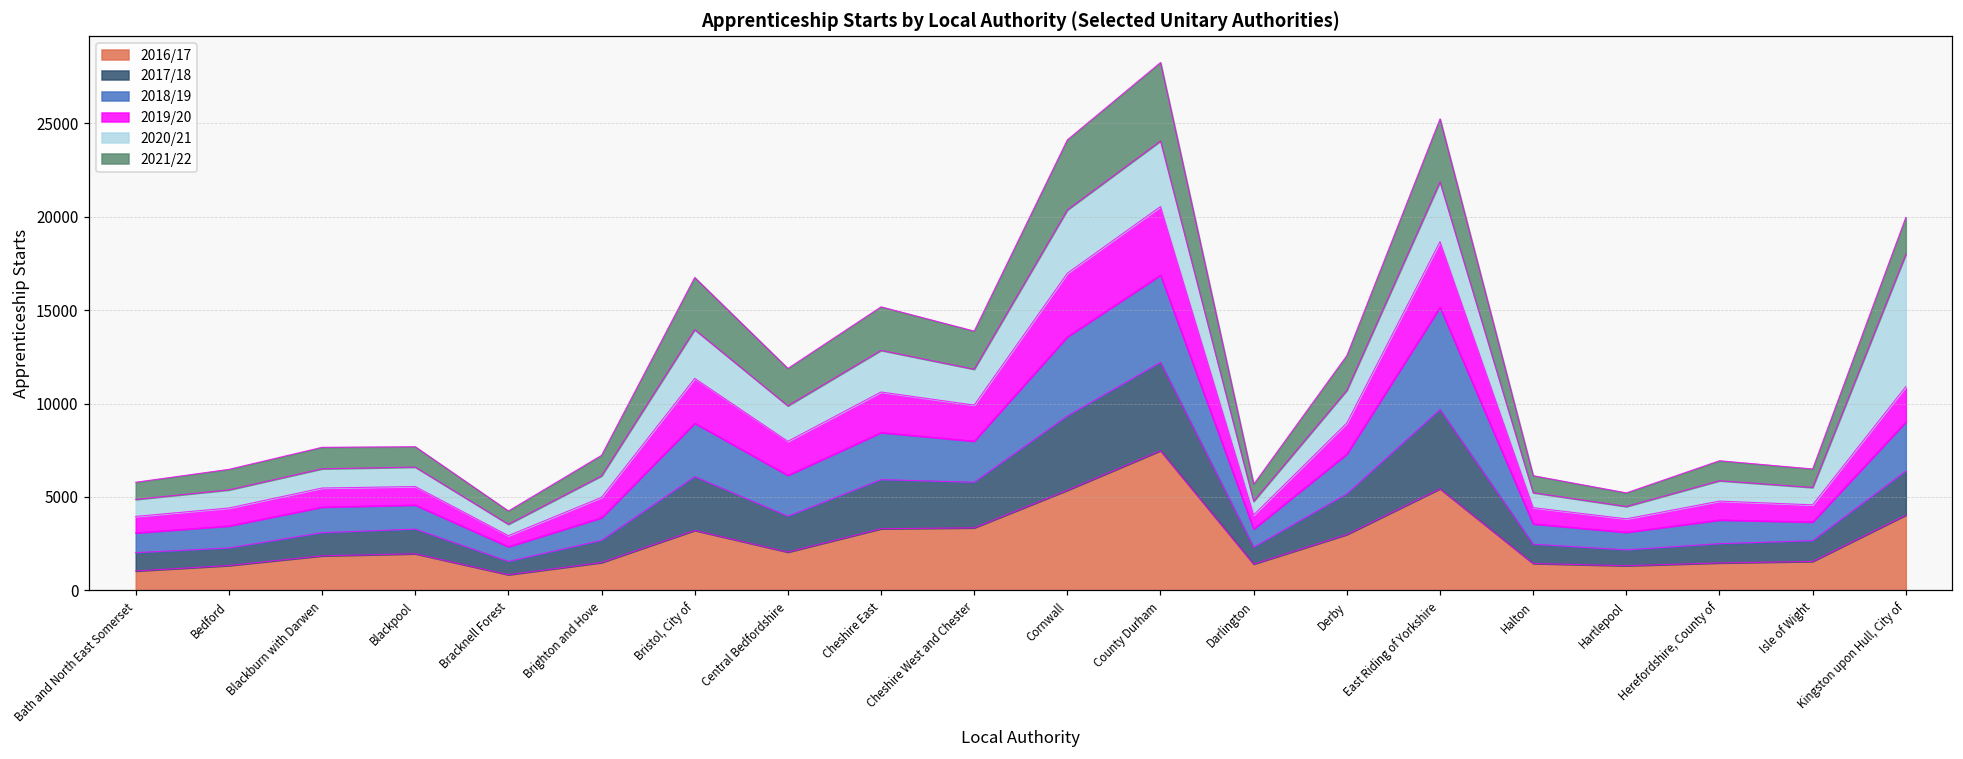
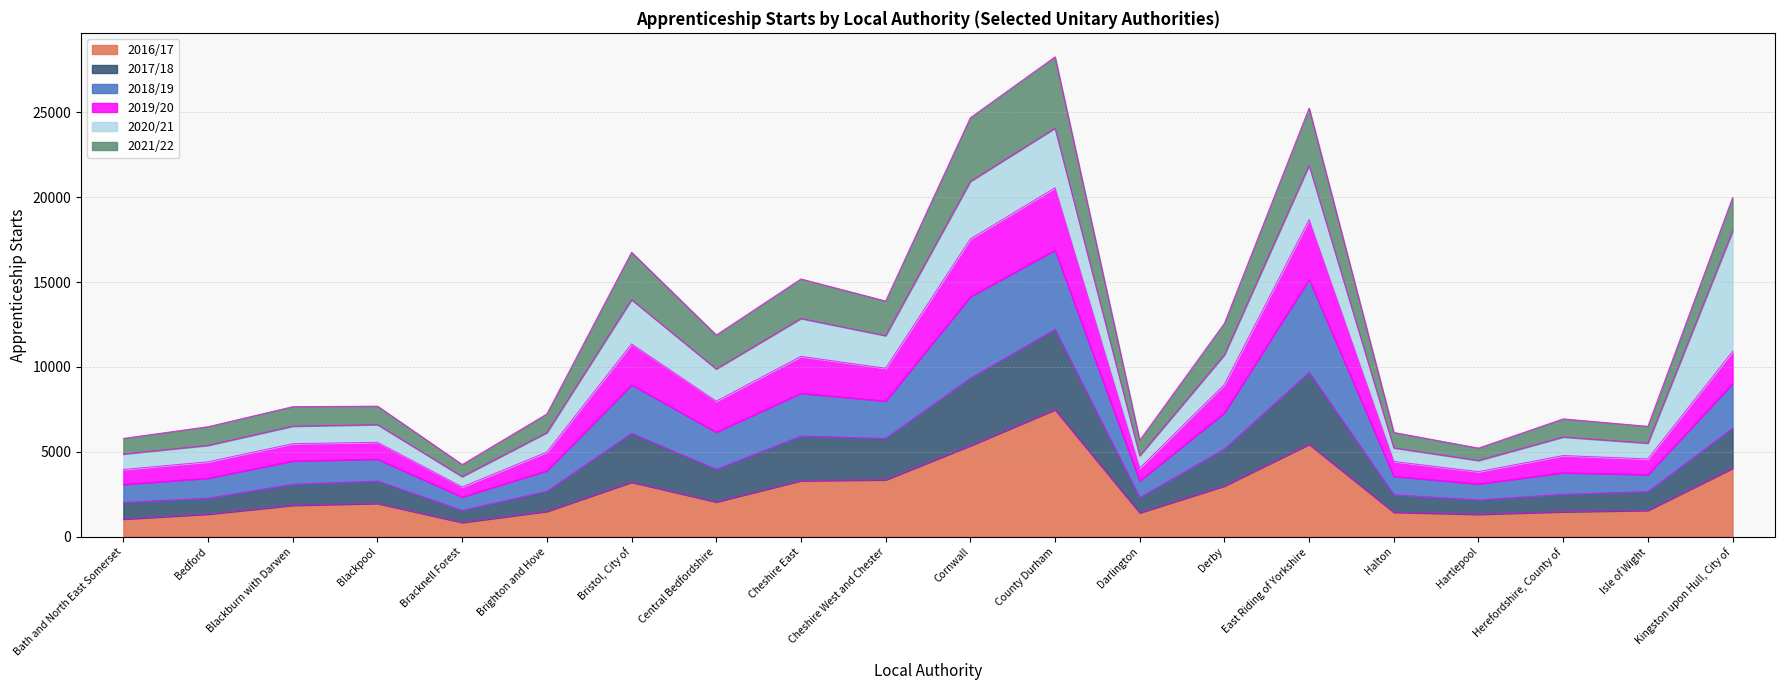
2018/19, Cornwall: 4200 -> 4800
